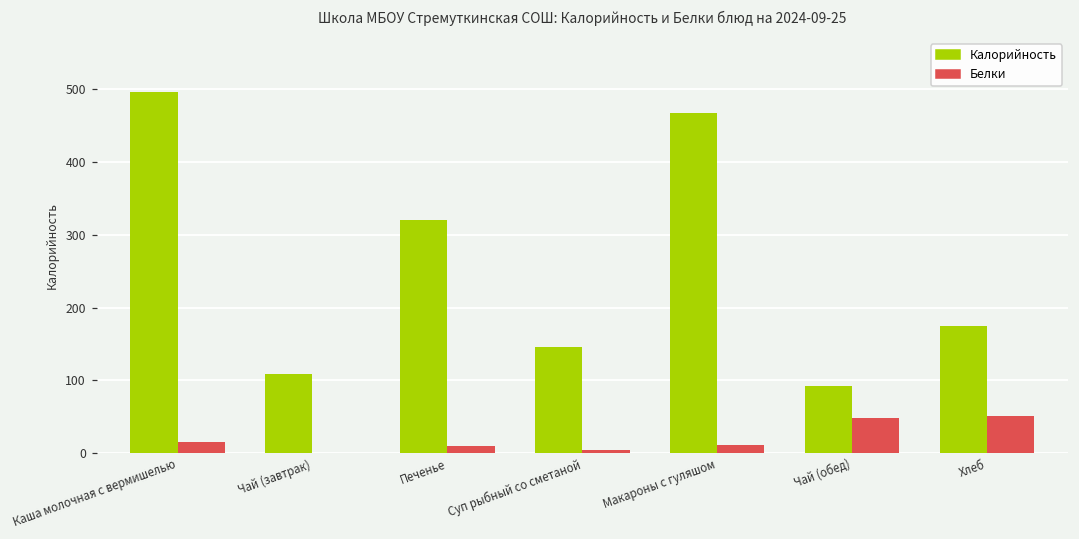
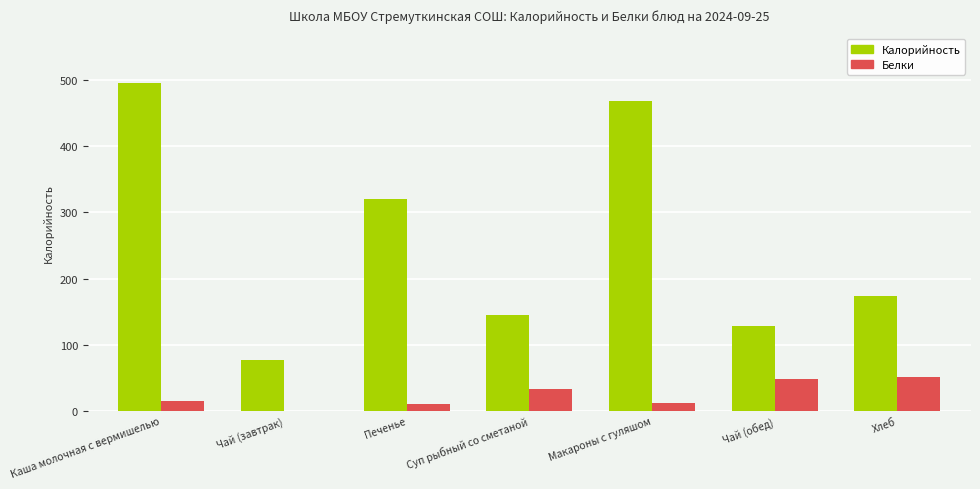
Калорийность, Чай (завтрак): 110 -> 80
Белки, Суп рыбный со сметаной: 0 -> 30
Калорийность, Чай (обед): 90 -> 130
